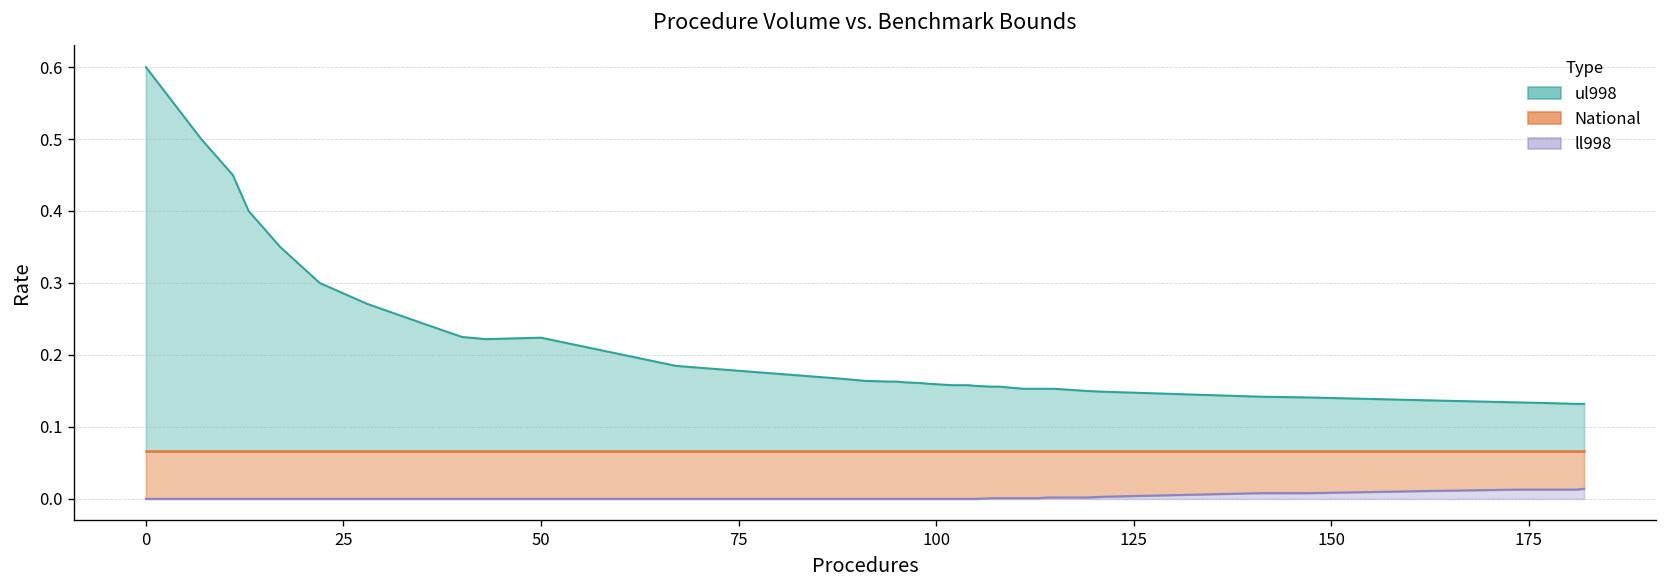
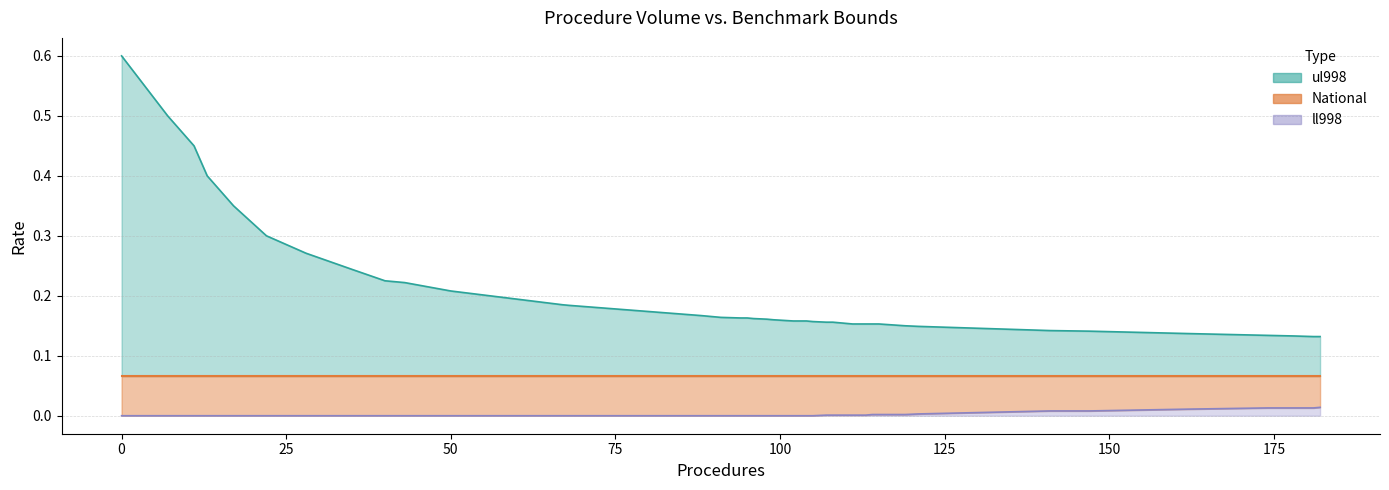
ul998, 50: 0.22 -> 0.21
